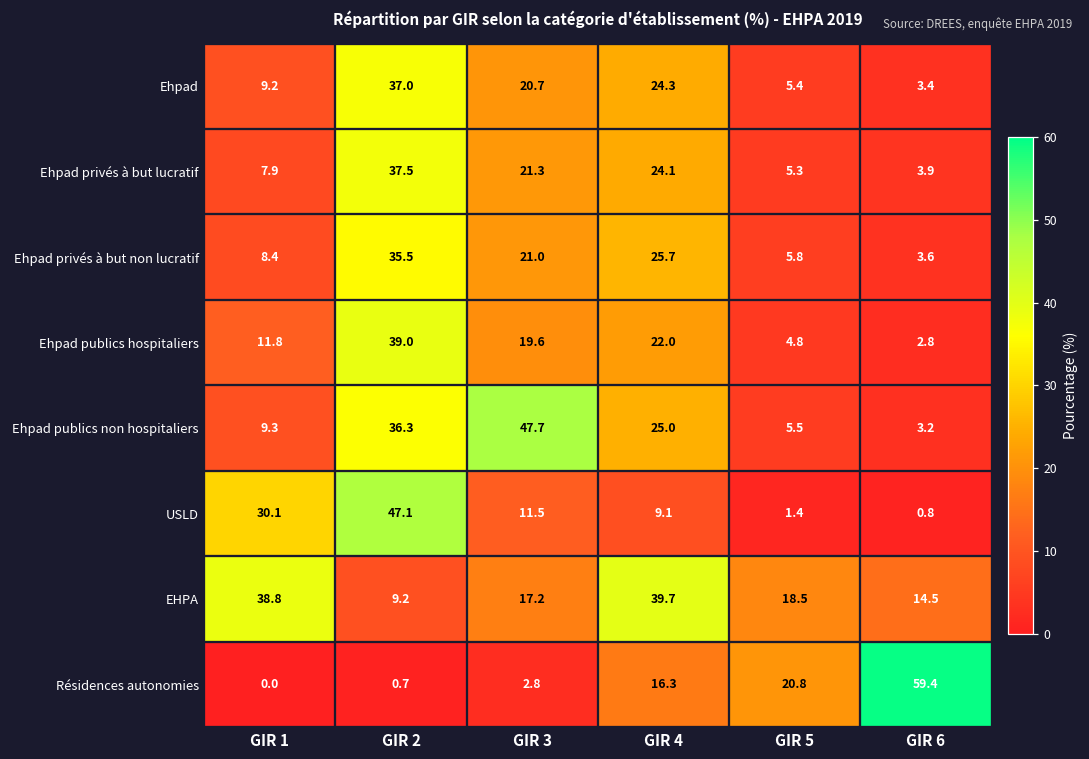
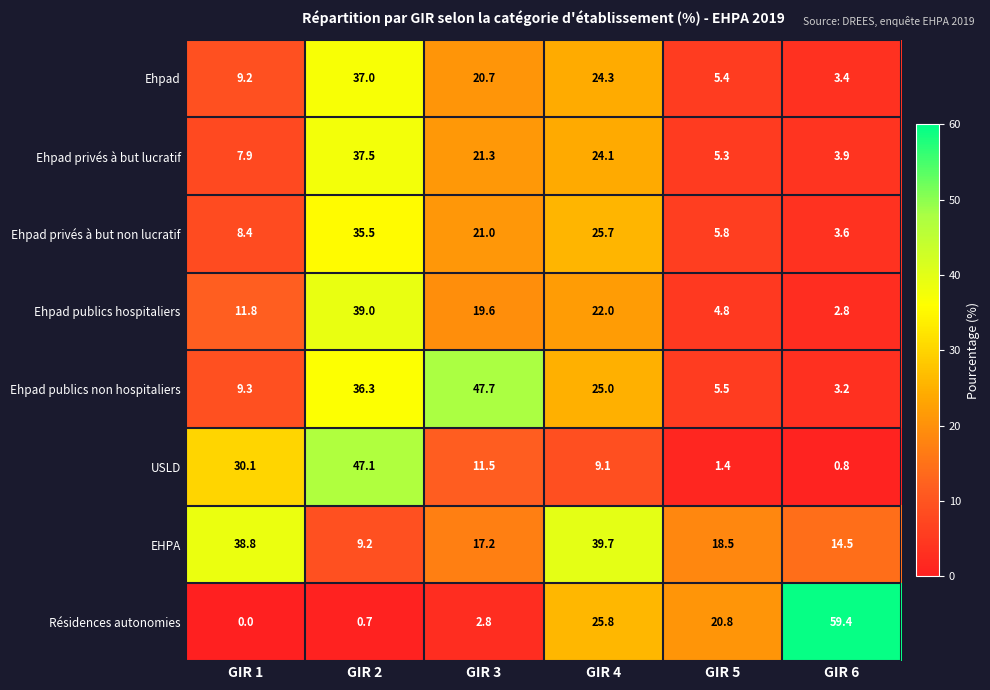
Résidences autonomies, GIR 4: 16.3 -> 25.8
